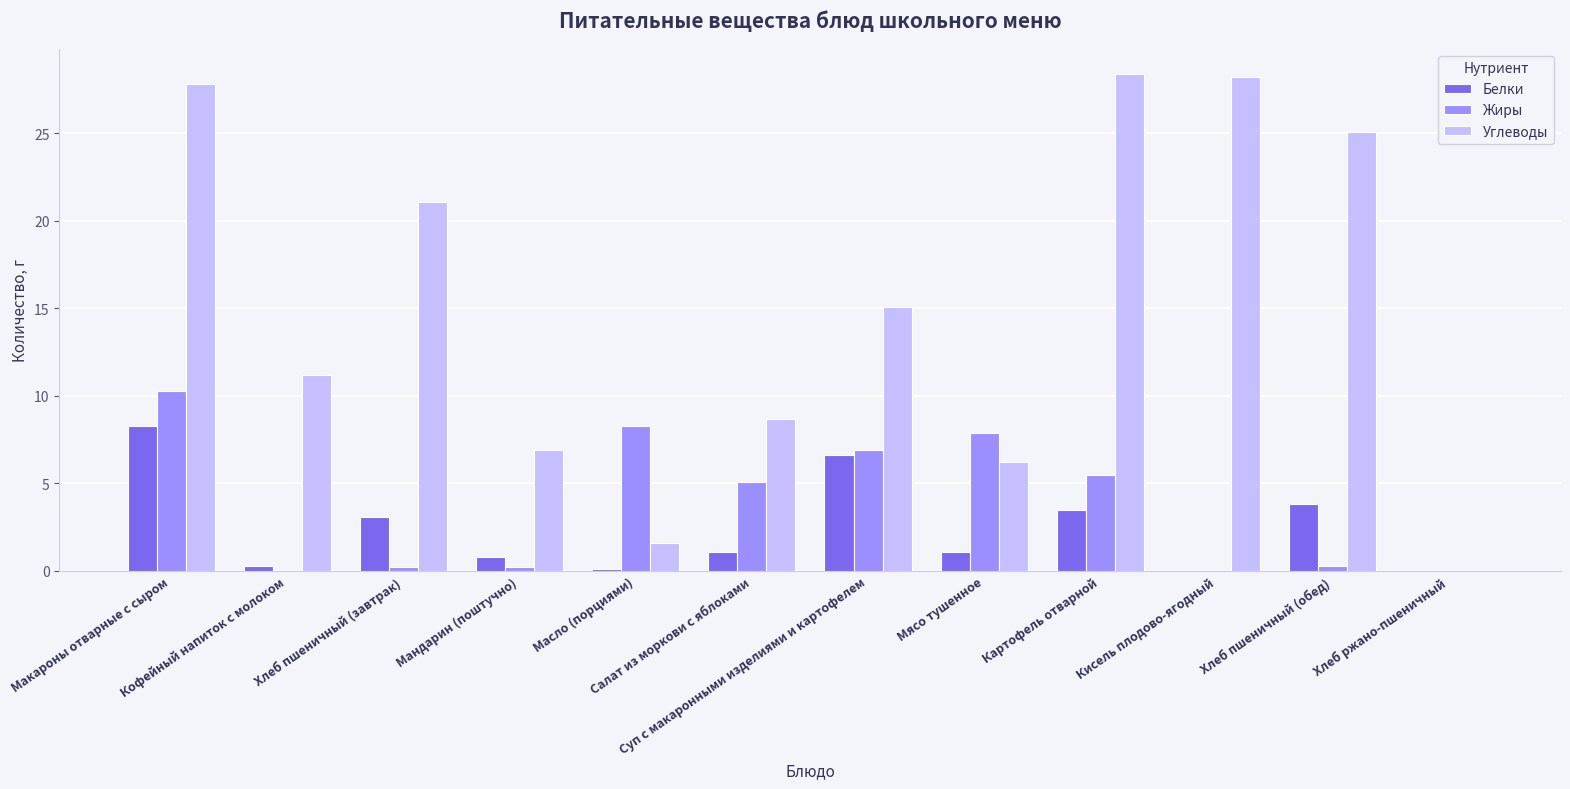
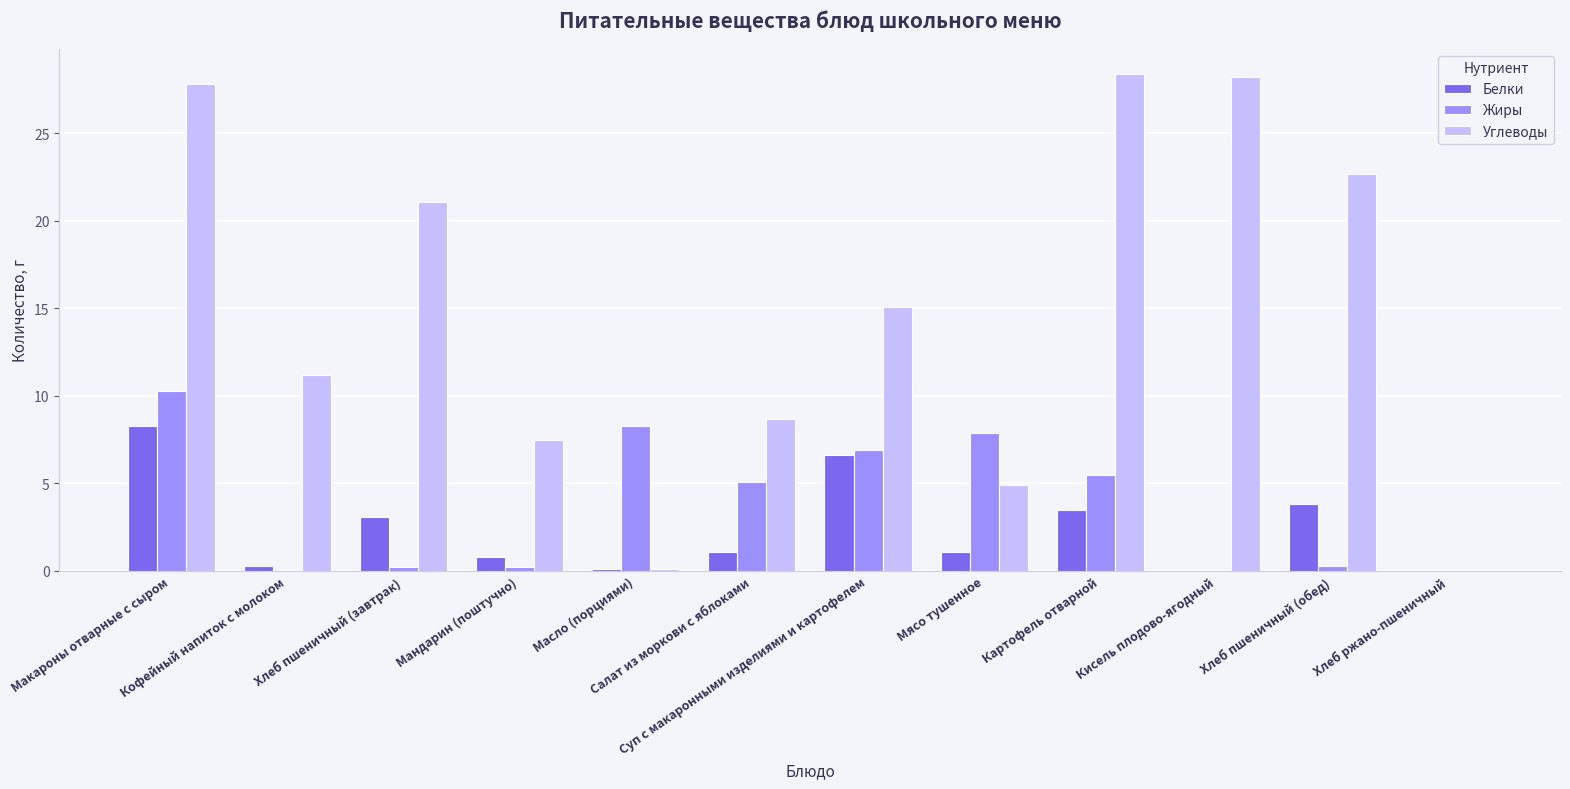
Углеводы, Мандарин (поштучно): 6.9 -> 7.5
Углеводы, Масло (порциями): 1.6 -> 0.1
Углеводы, Мясо тушенное: 6.2 -> 4.9
Углеводы, Хлеб пшеничный (обед): 25.1 -> 22.7
